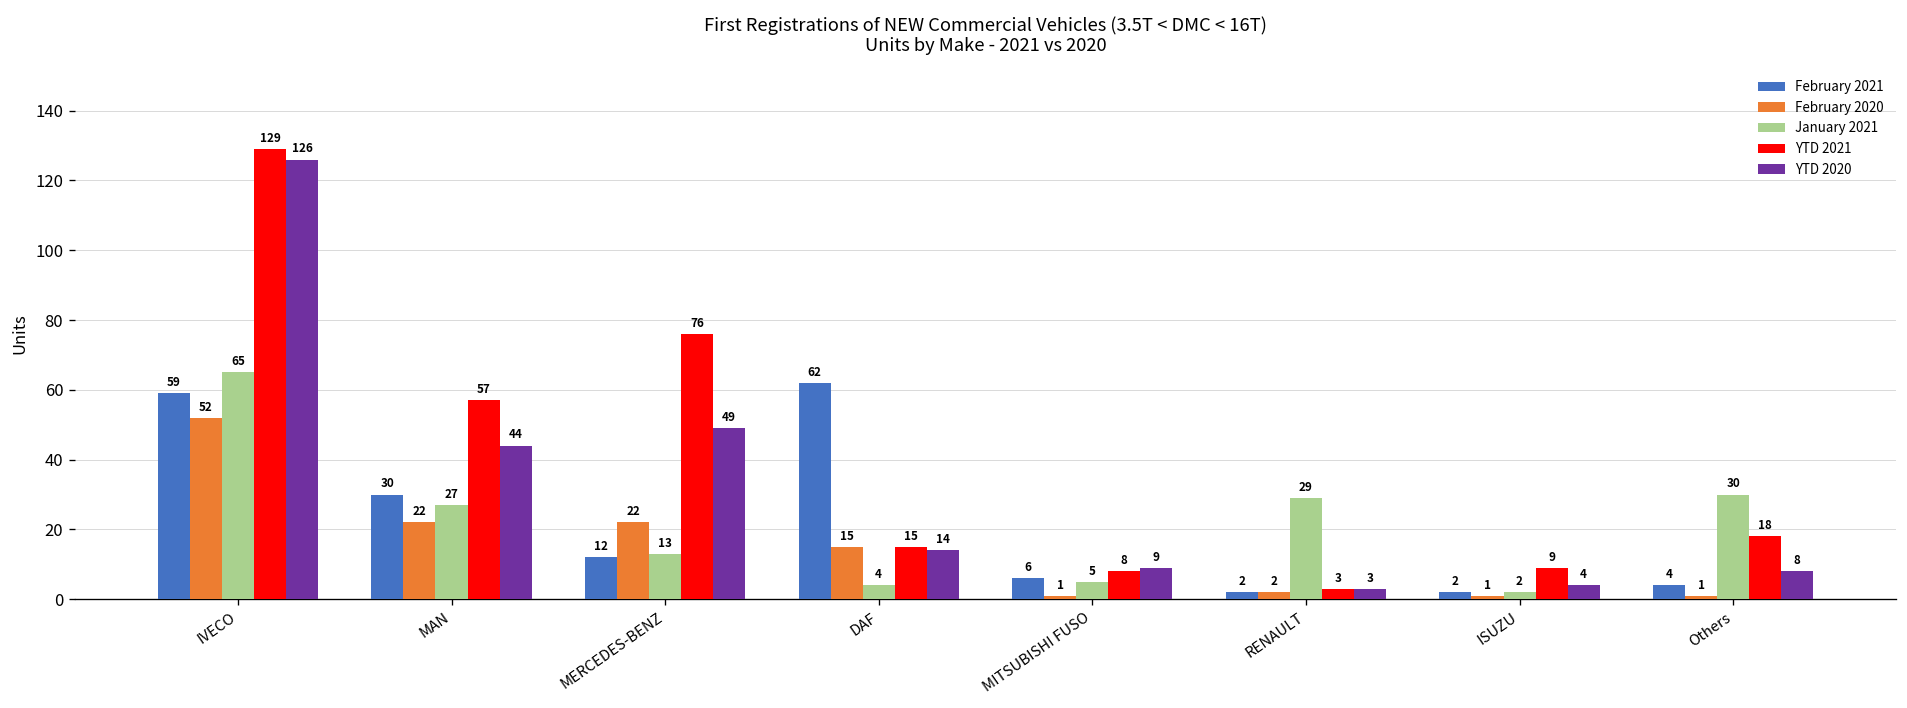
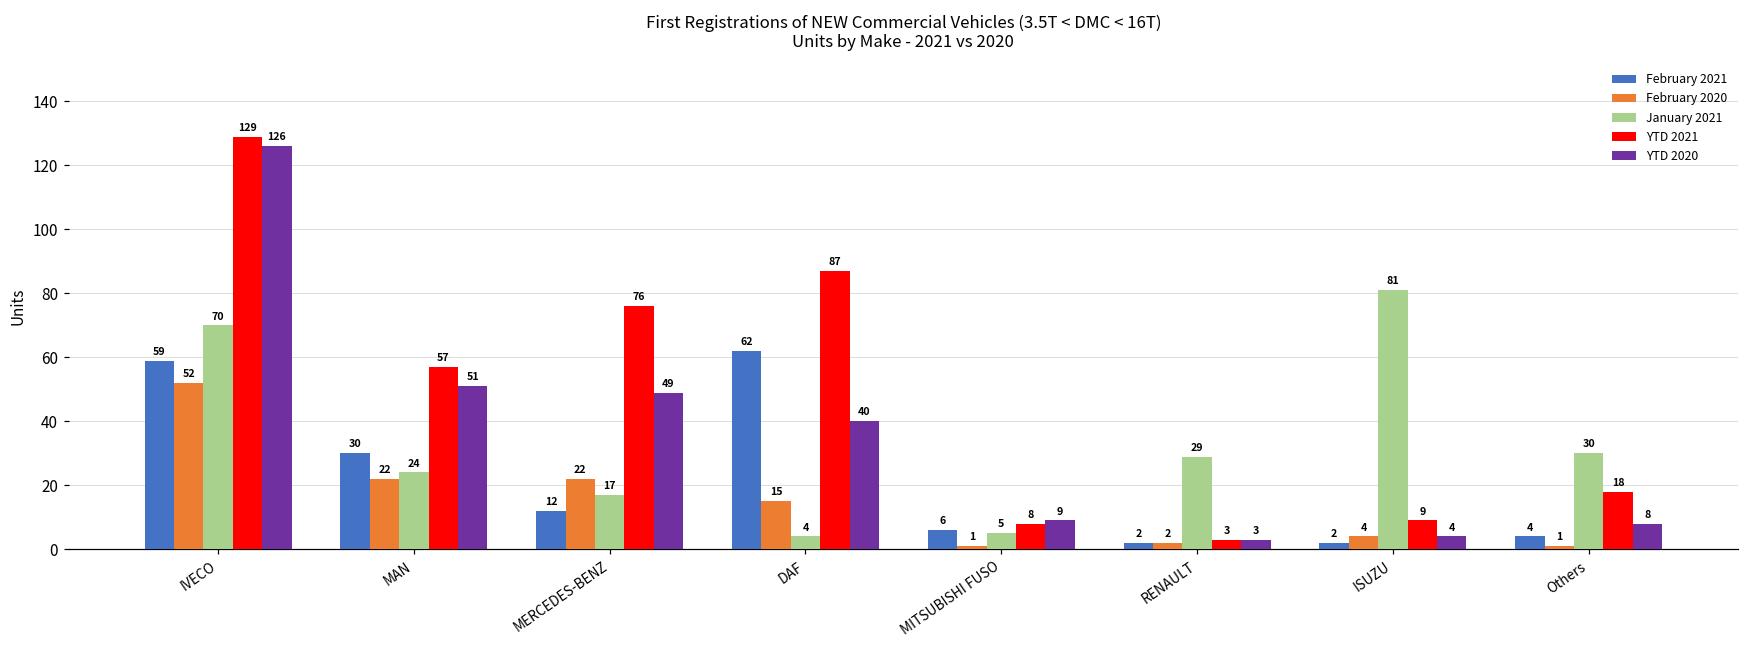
January 2021, IVECO: 65 -> 70
January 2021, MAN: 27 -> 24
YTD 2020, MAN: 44 -> 51
January 2021, MERCEDES-BENZ: 13 -> 17
YTD 2021, DAF: 15 -> 87
YTD 2020, DAF: 14 -> 40
February 2020, ISUZU: 1 -> 4
January 2021, ISUZU: 2 -> 81
